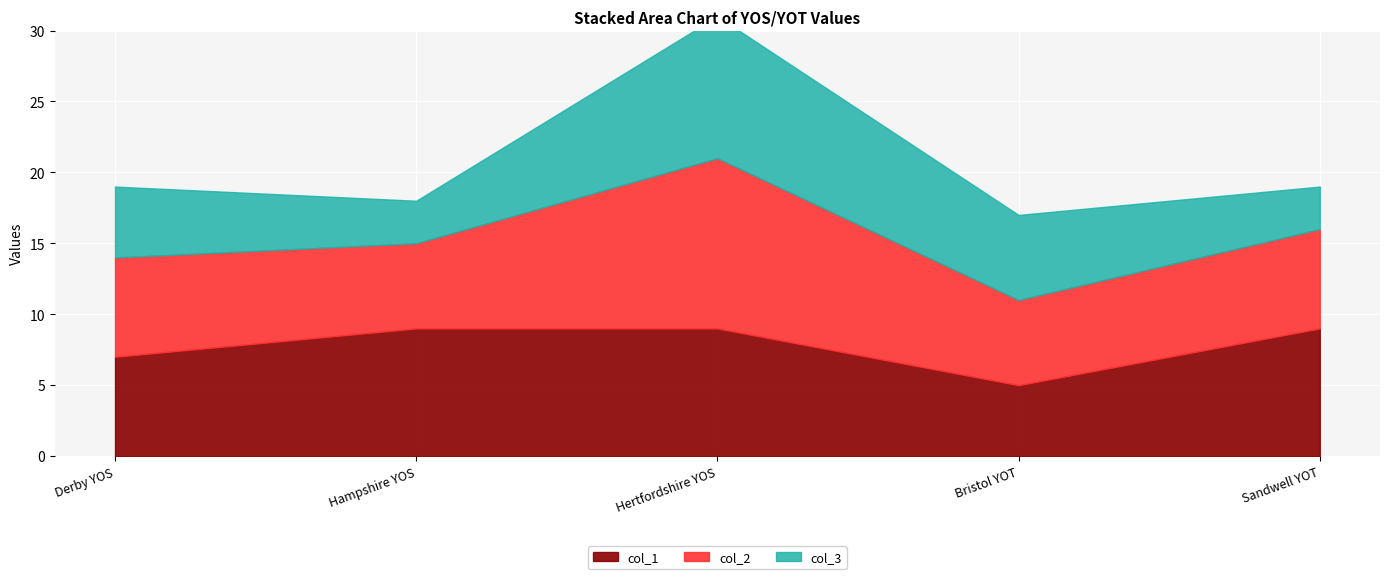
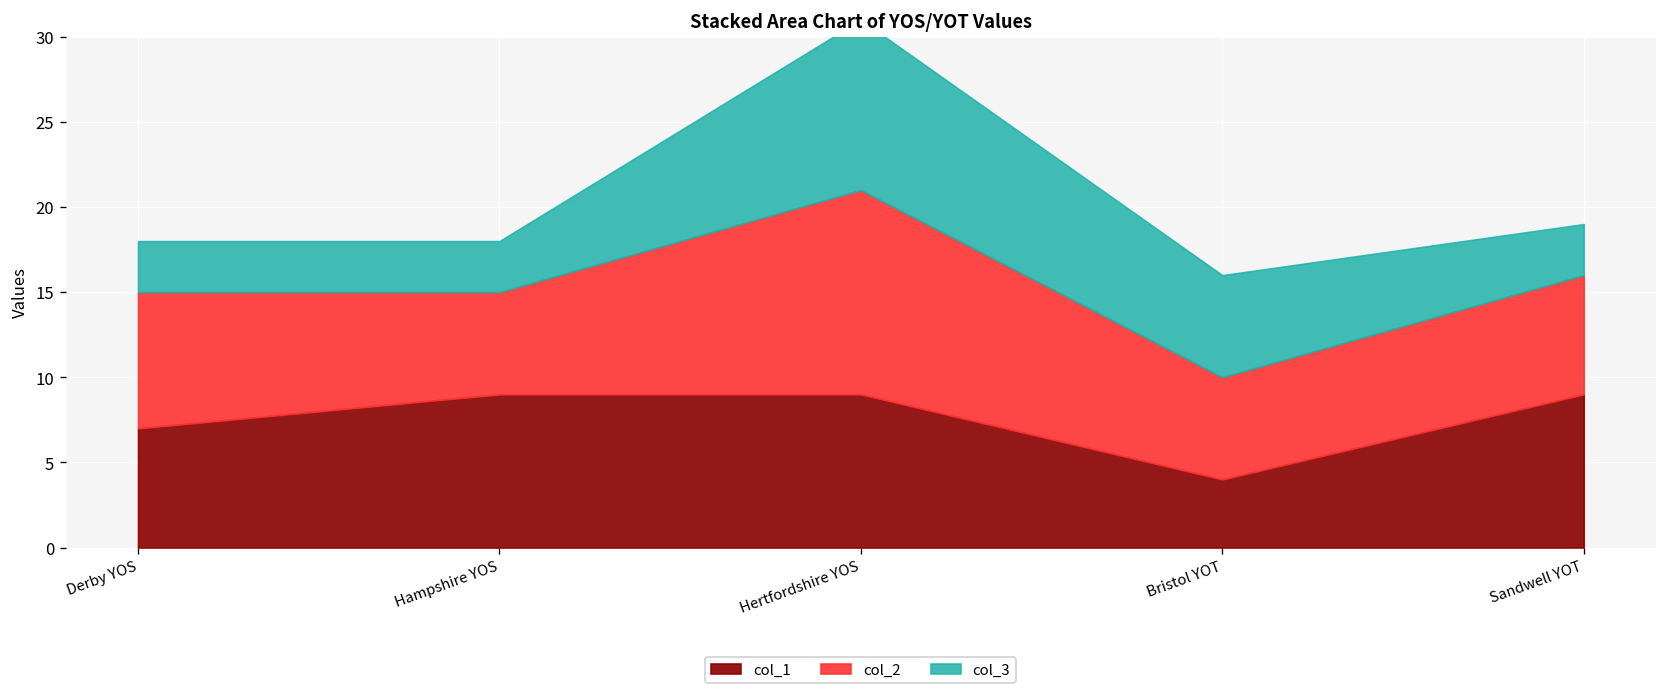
col_2, Derby YOS: 7 -> 8
col_3, Derby YOS: 5 -> 3
col_1, Bristol YOT: 5 -> 4
